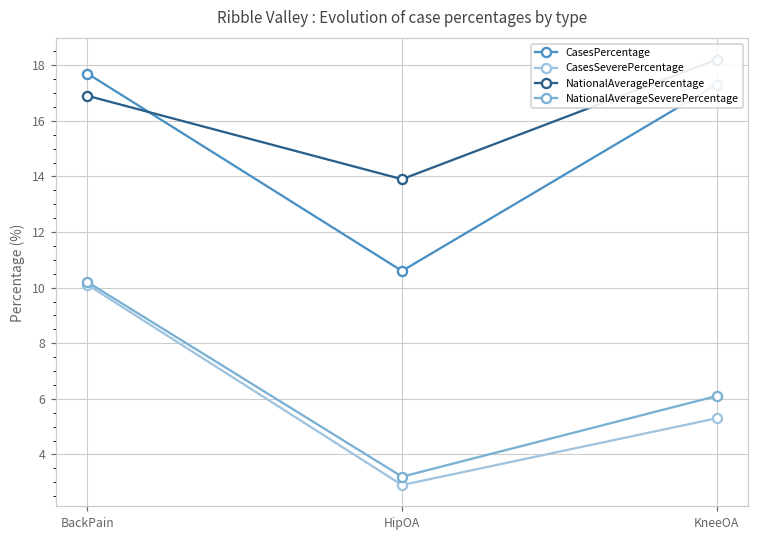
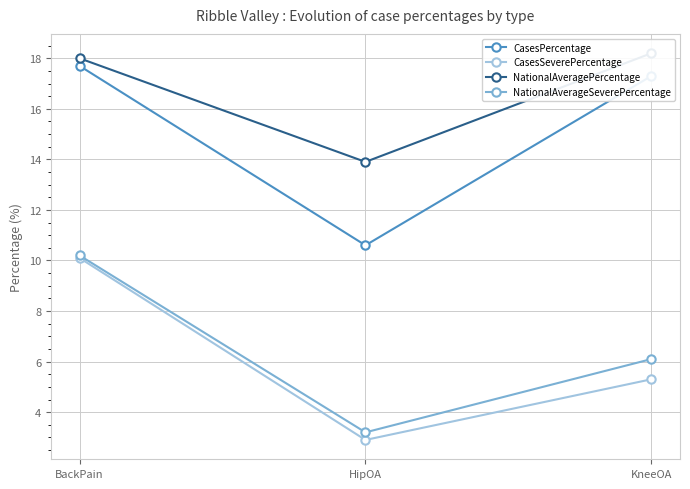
NationalAveragePercentage, BackPain: 16.9 -> 18.0
